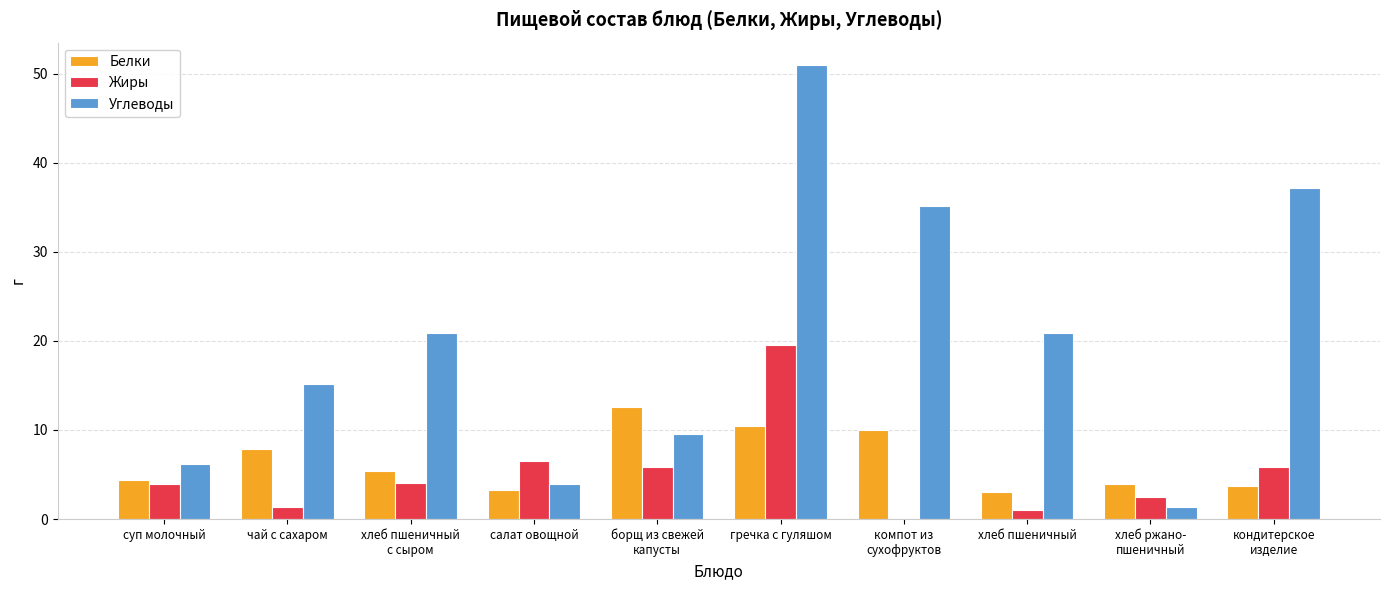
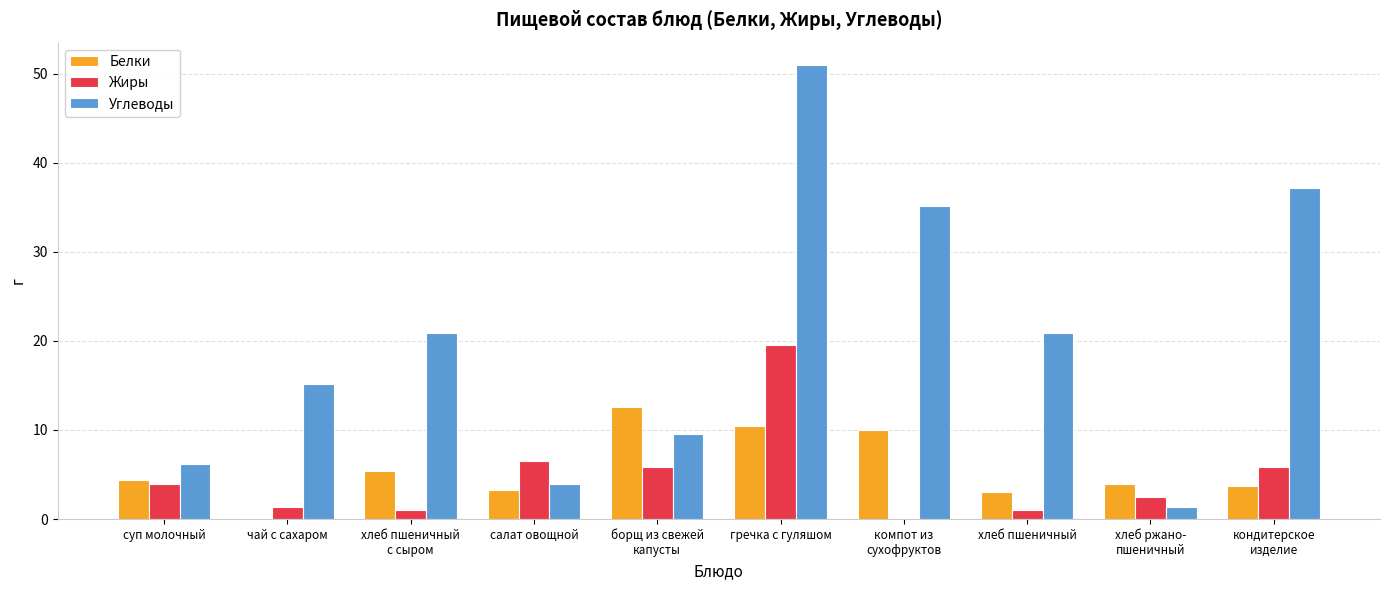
Белки, чай с сахаром: 8 -> 0
Жиры, хлеб пшеничный с сыром: 4 -> 1
